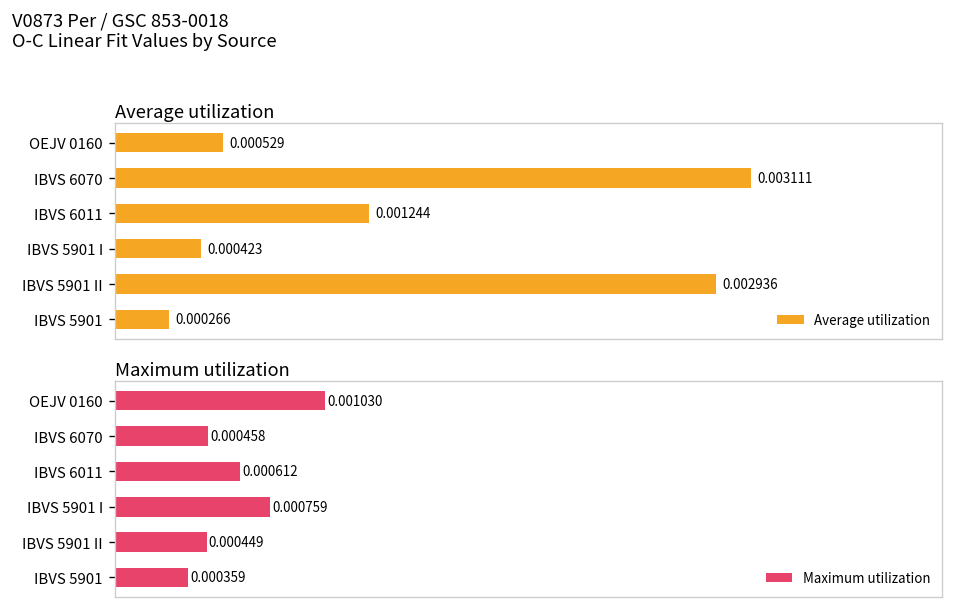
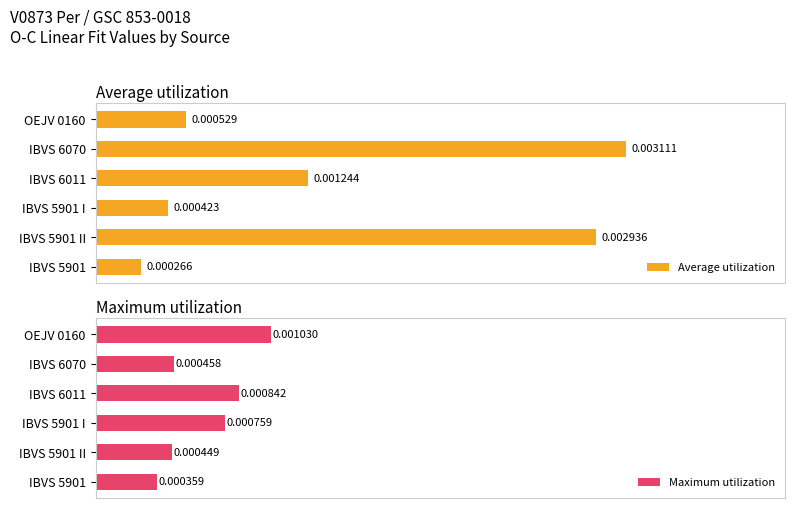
Maximum utilization, IBVS 6011: 0.000612 -> 0.000842
